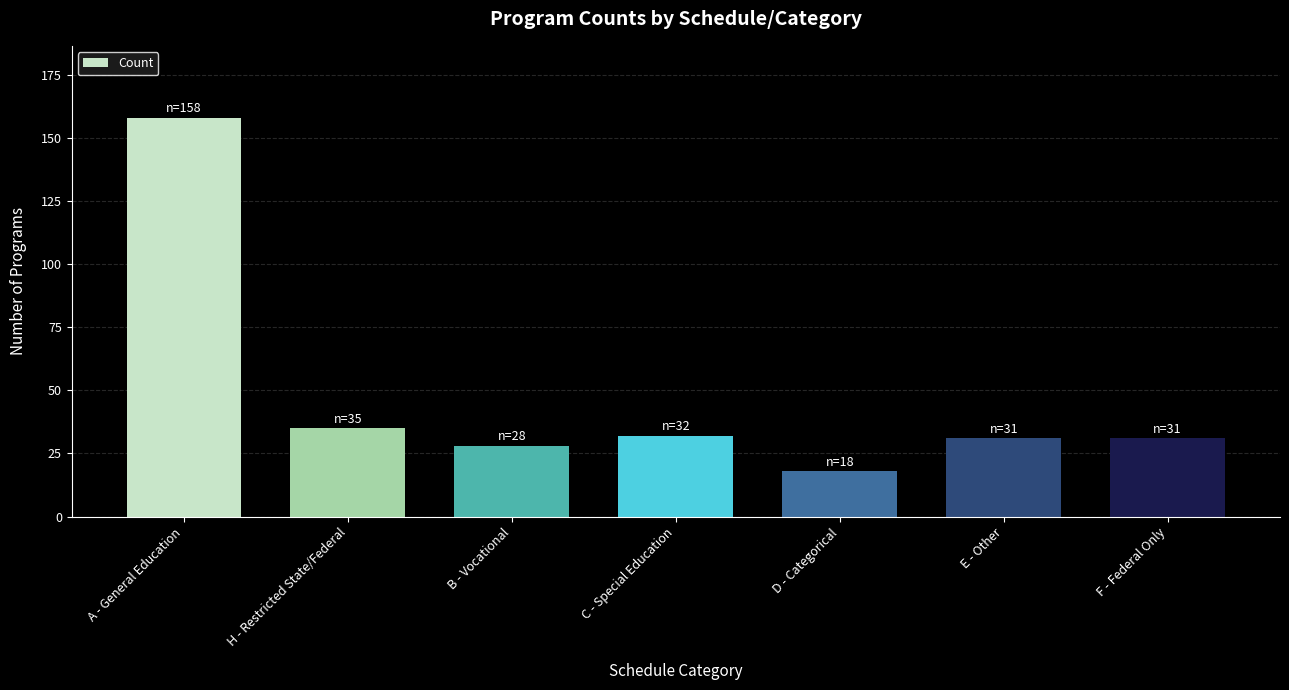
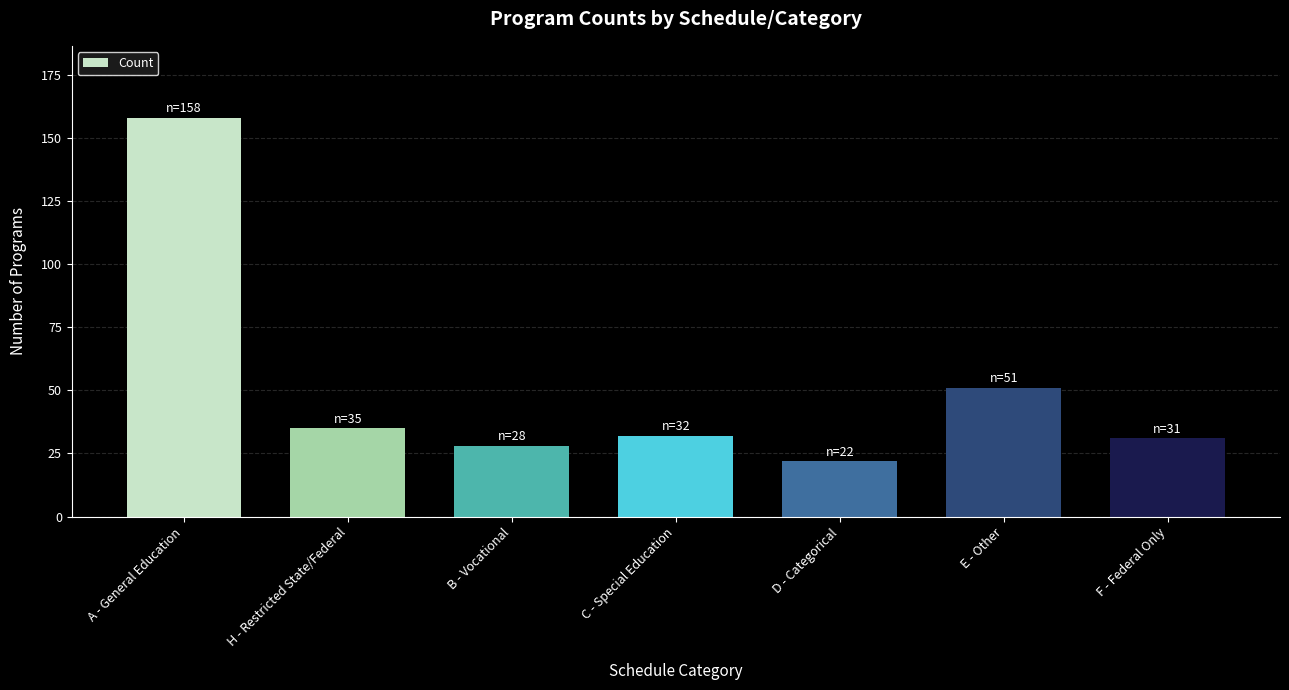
D - Categorical: 18 -> 22
E - Other: 31 -> 51
